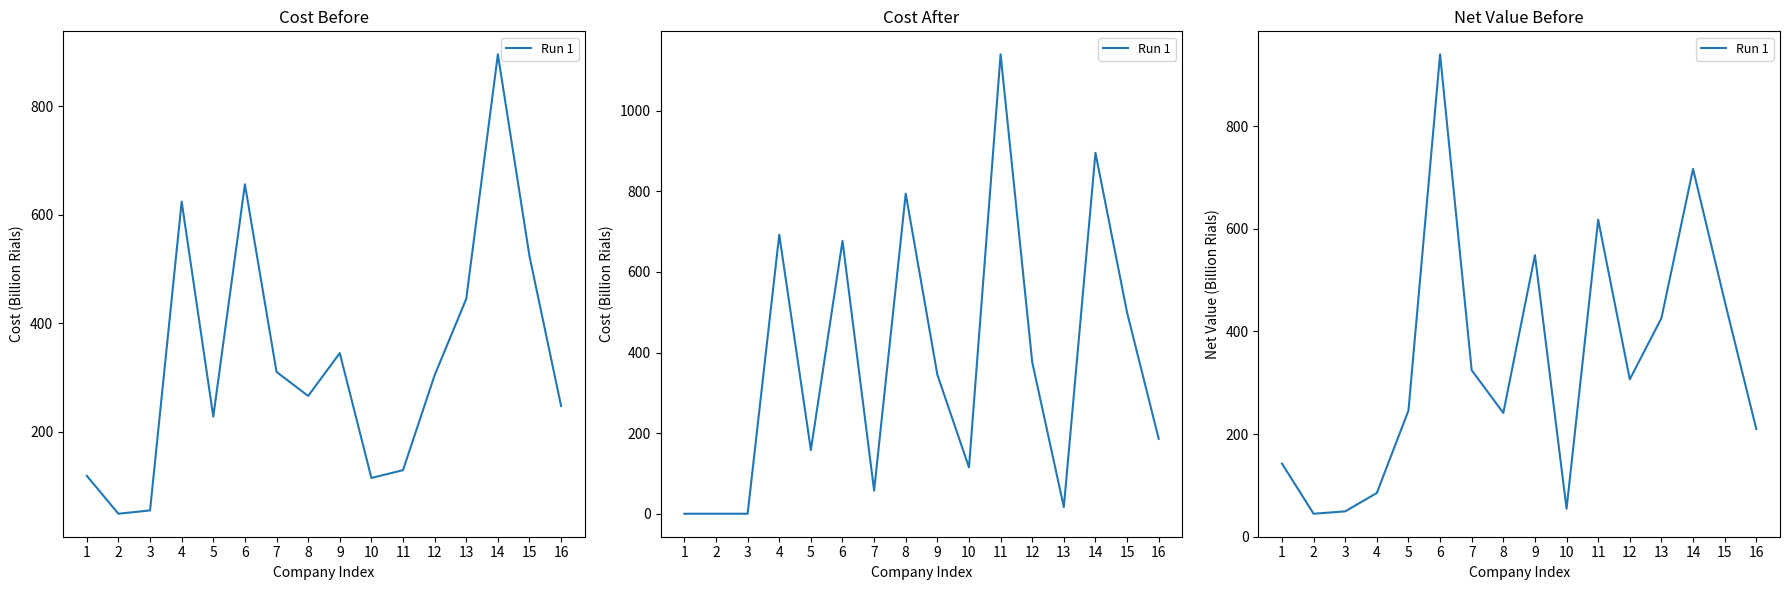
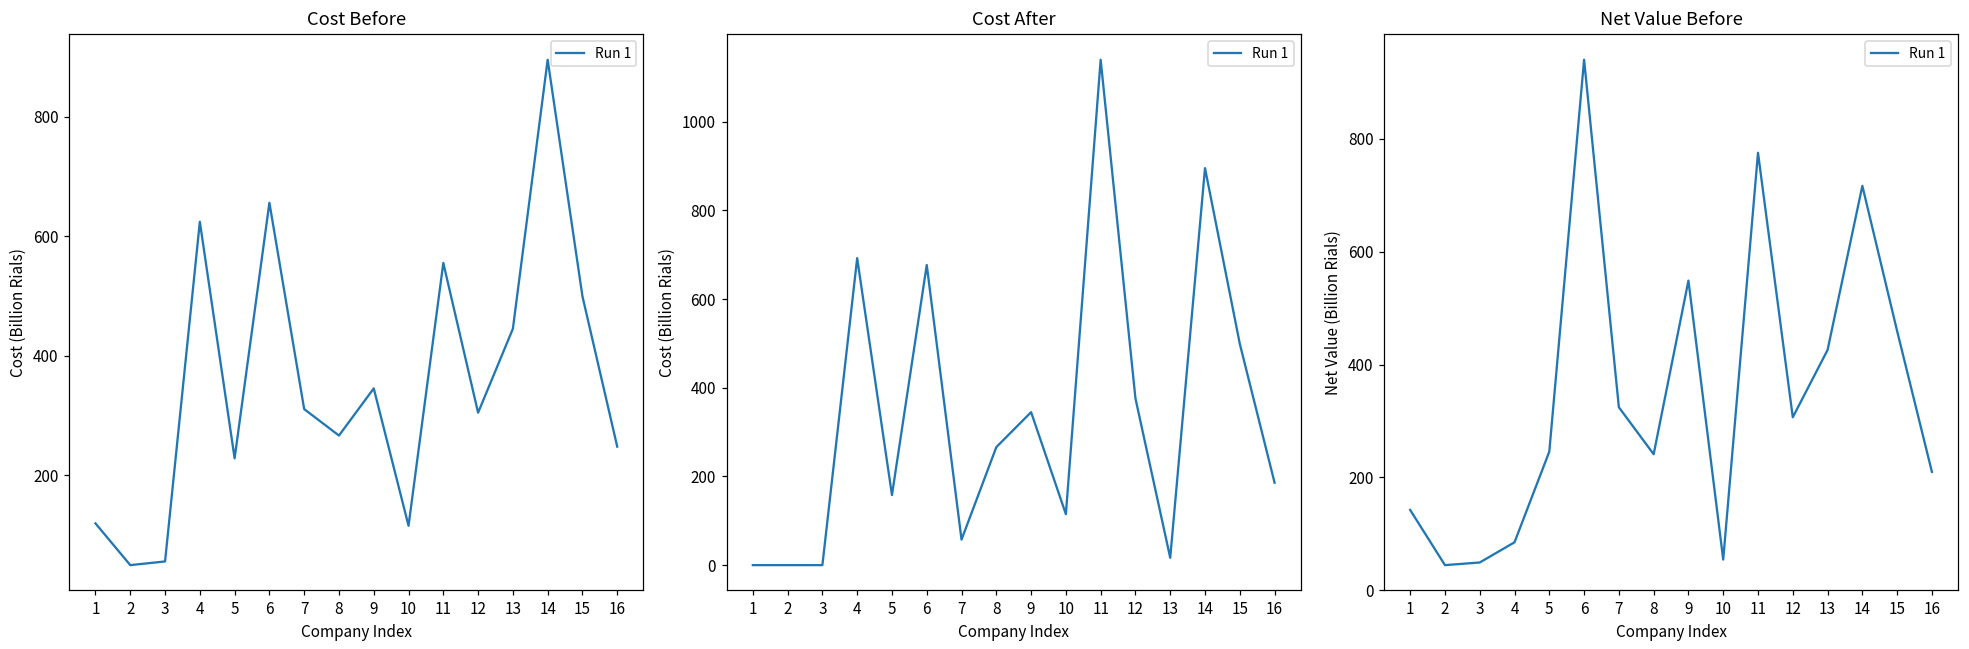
Cost Before, 11: 130 -> 560
Cost Before, 15: 520 -> 500
Cost After, 8: 790 -> 270
Net Value Before, 11: 620 -> 780
